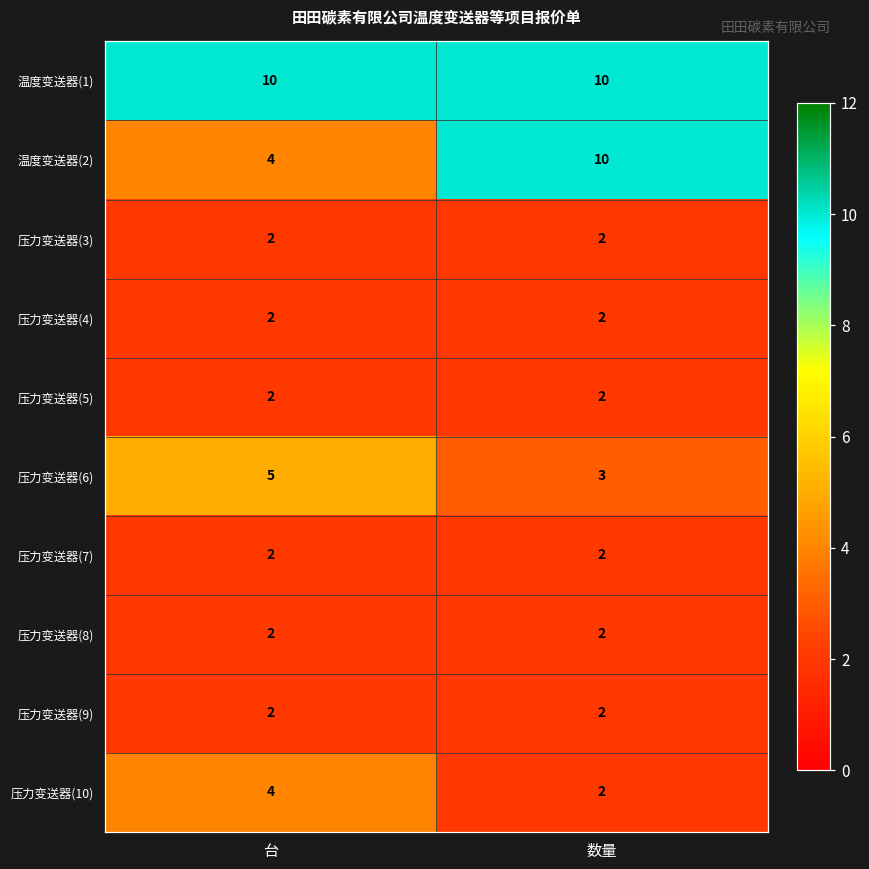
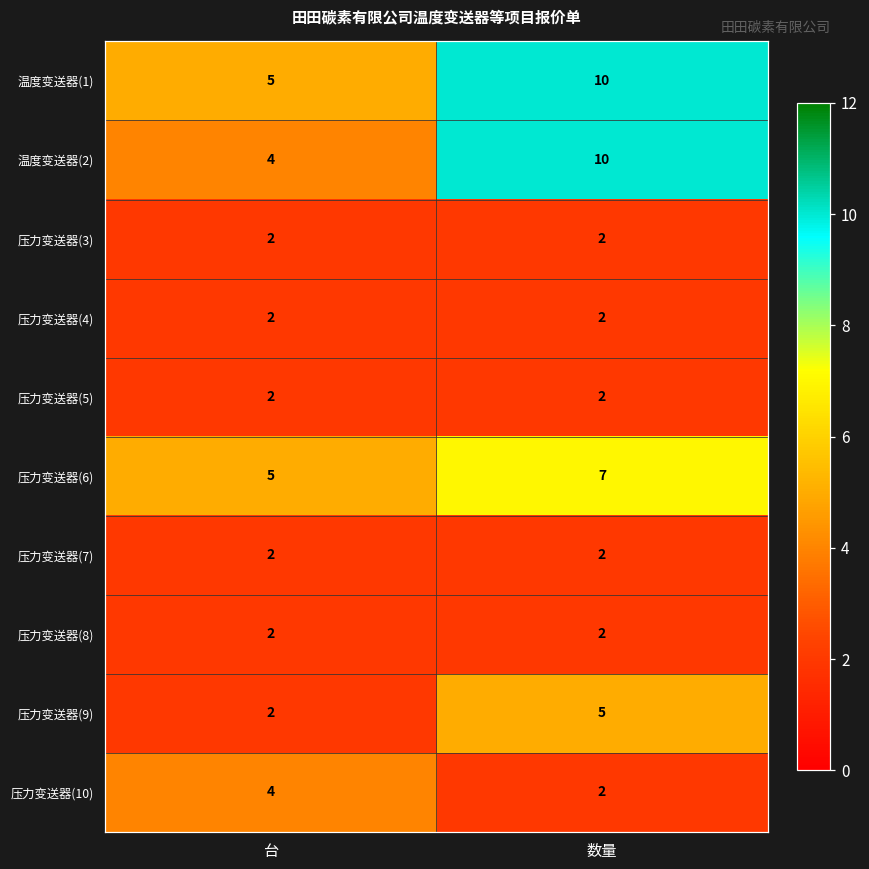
温度变送器(1), 台: 10 -> 5
压力变送器(6), 数量: 3 -> 7
压力变送器(9), 数量: 2 -> 5
